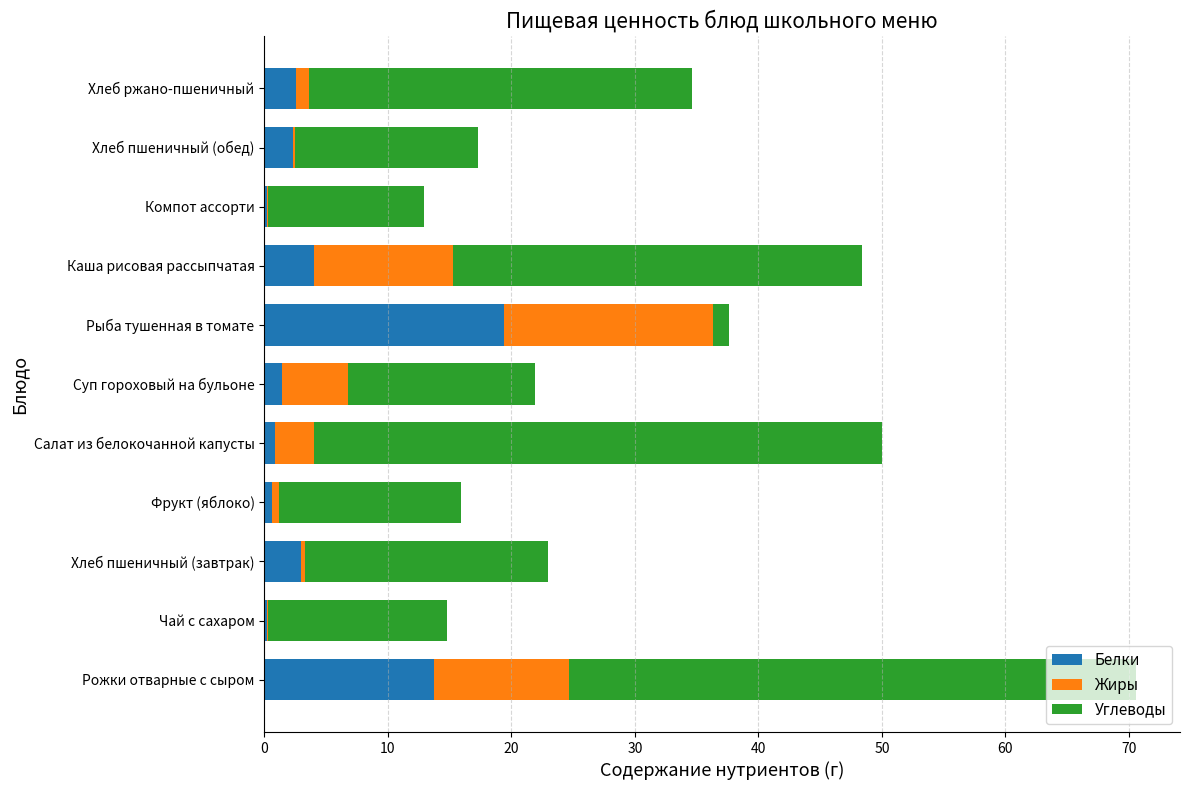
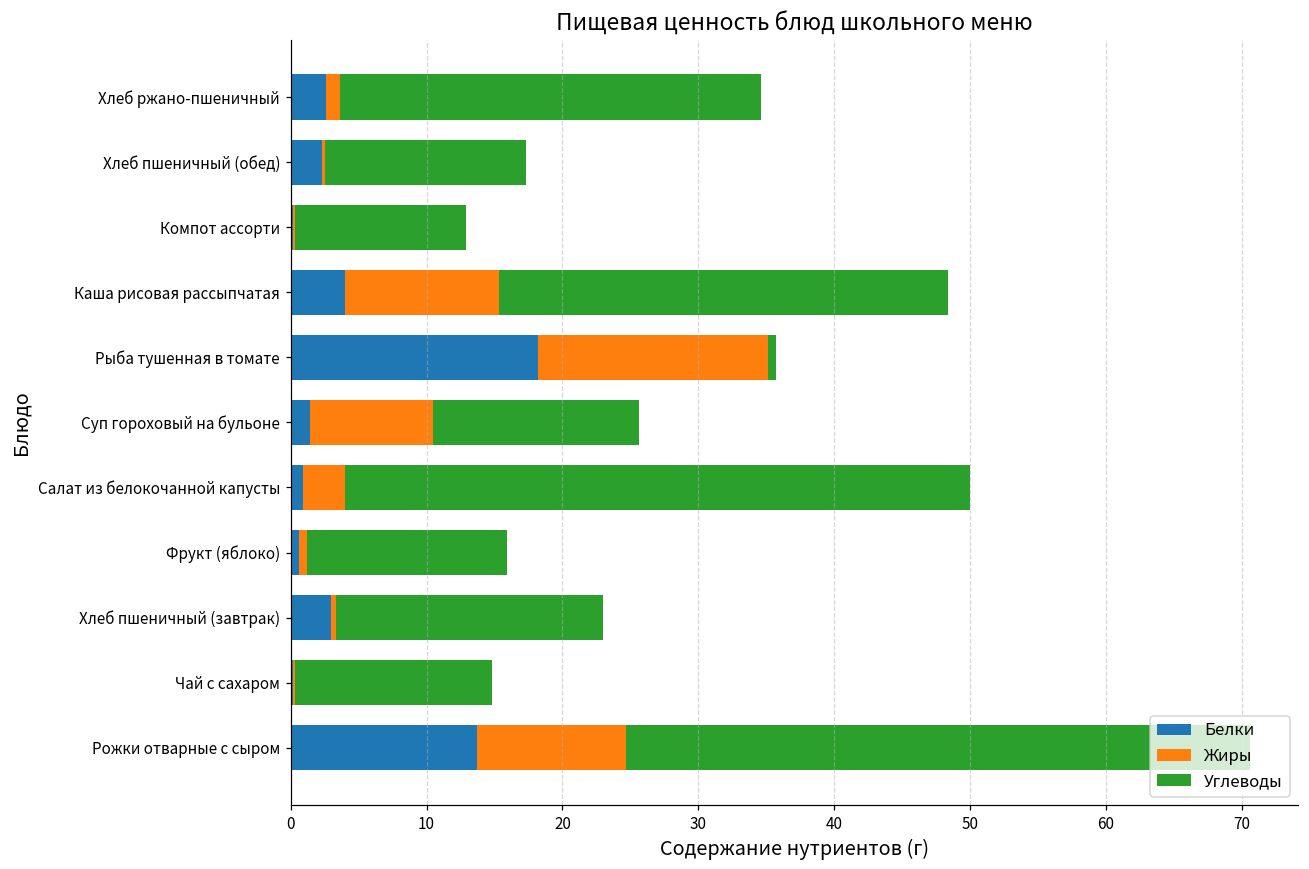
Белки, Рыба тушенная в томате: 19.4 -> 18.2
Углеводы, Рыба тушенная в томате: 1.3 -> 0.6
Жиры, Суп гороховый на бульоне: 5.4 -> 9.1
